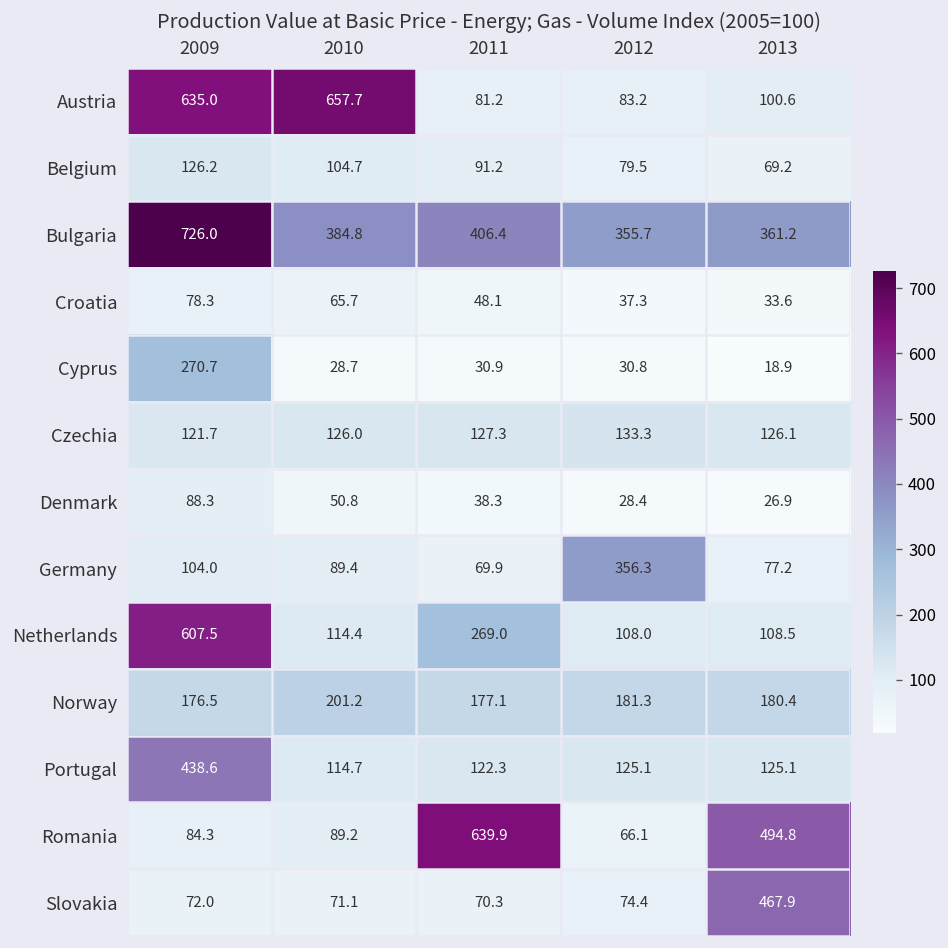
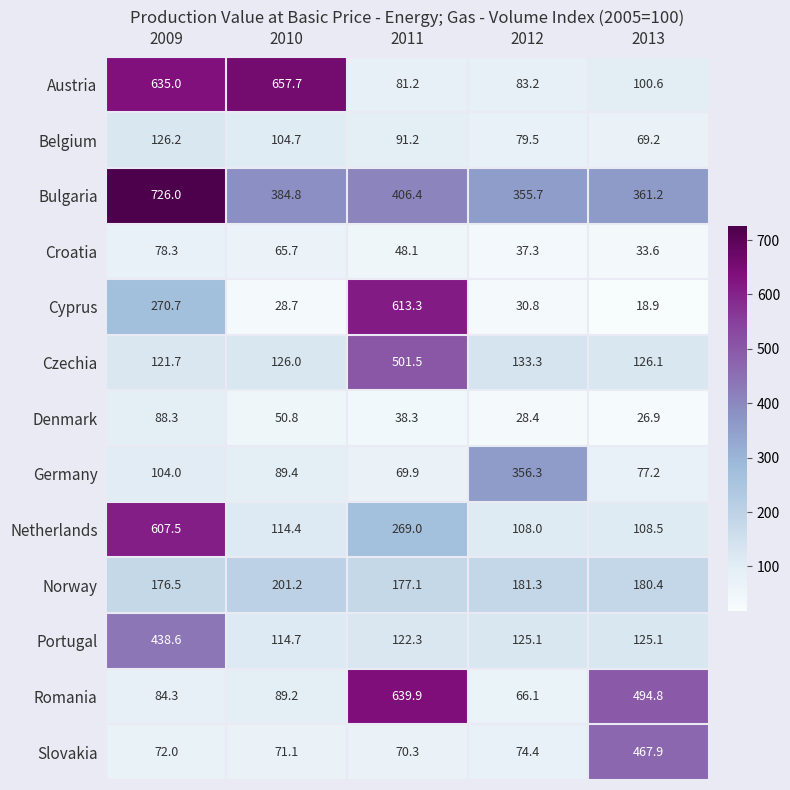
Cyprus, 2011: 30.9 -> 613.3
Czechia, 2011: 127.3 -> 501.5
